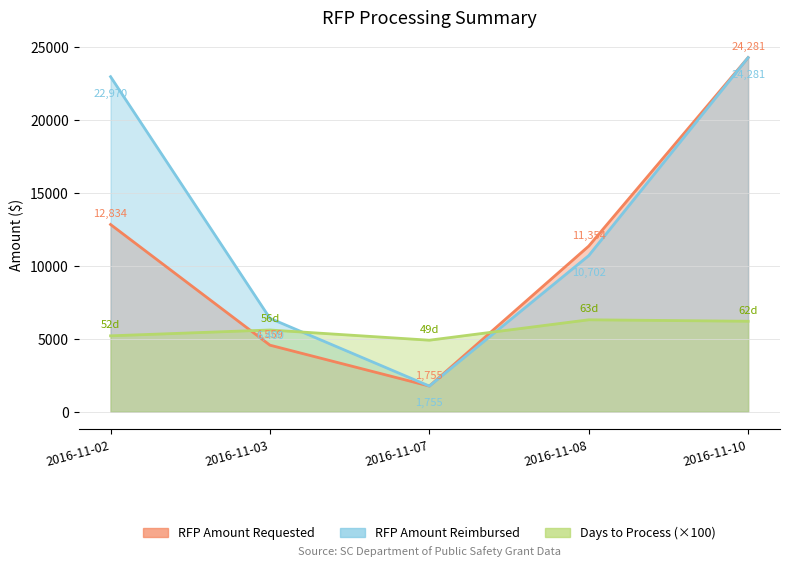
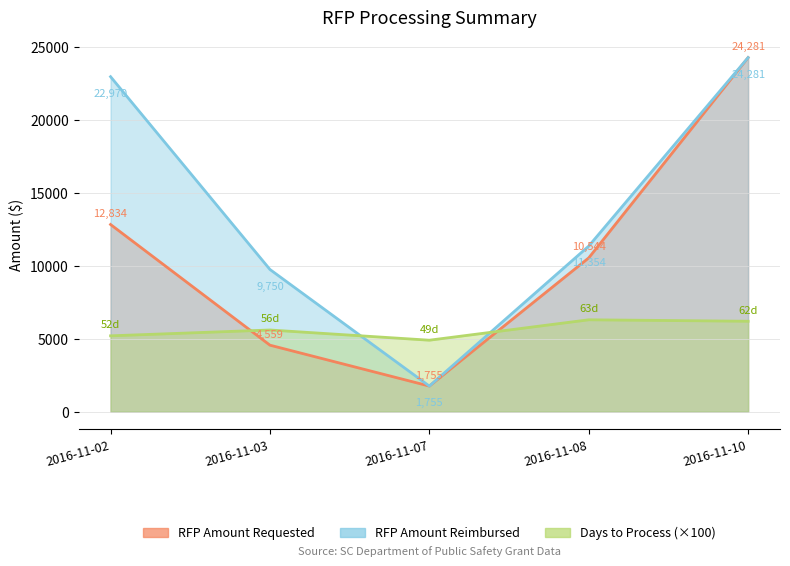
RFP Amount Reimbursed, 2016-11-03: 6,400 -> 9,750
RFP Amount Requested, 2016-11-08: 11,354 -> 10,544
RFP Amount Reimbursed, 2016-11-08: 10,702 -> 11,354
